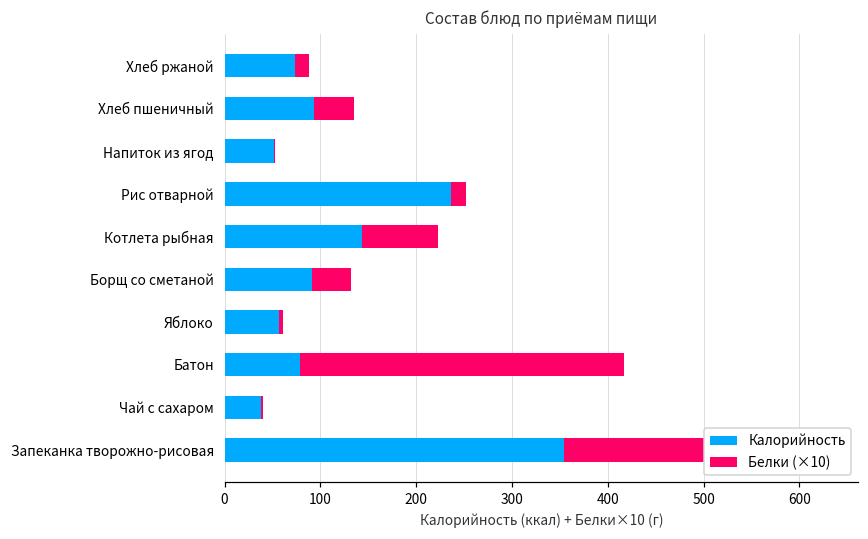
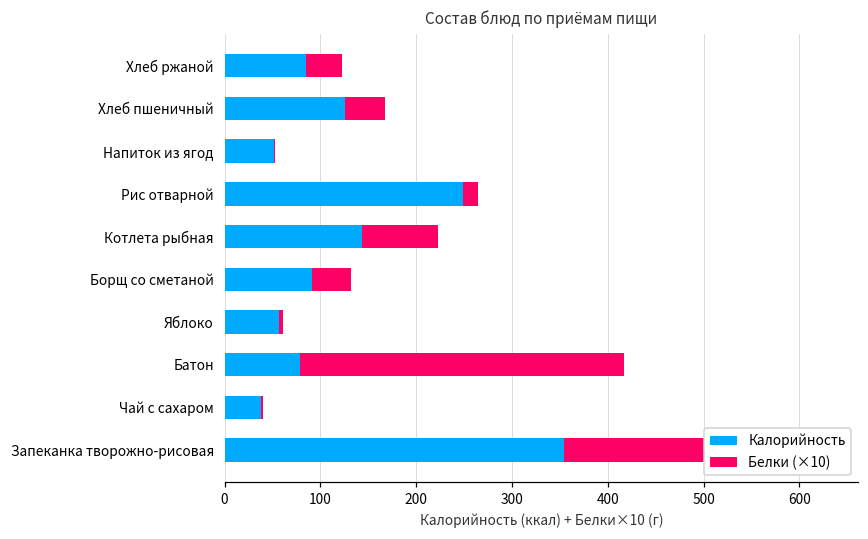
Калорийность, Хлеб ржаной: 70 -> 90
Белки (×10), Хлеб ржаной: 10 -> 40
Калорийность, Хлеб пшеничный: 90 -> 130
Калорийность, Рис отварной: 240 -> 250
